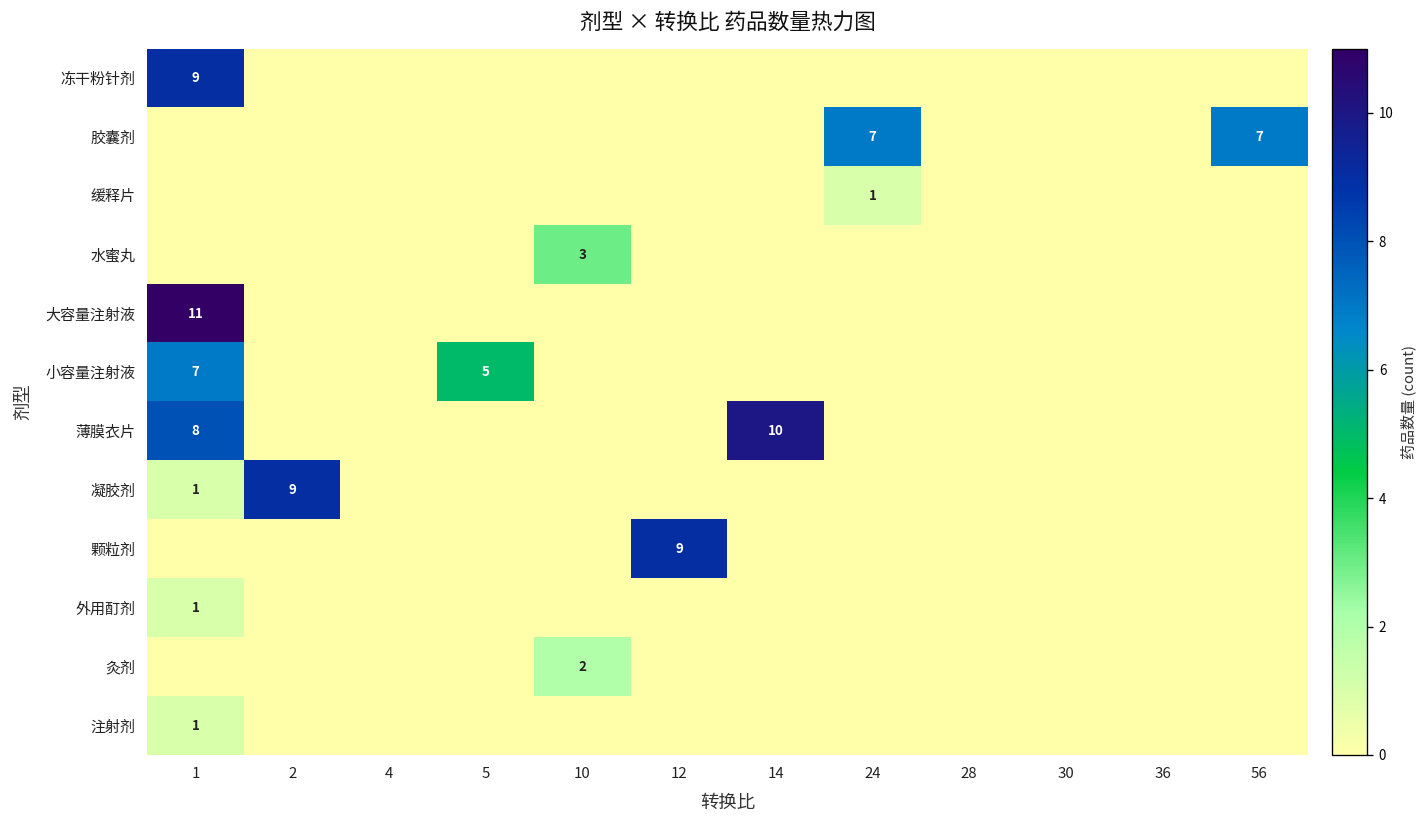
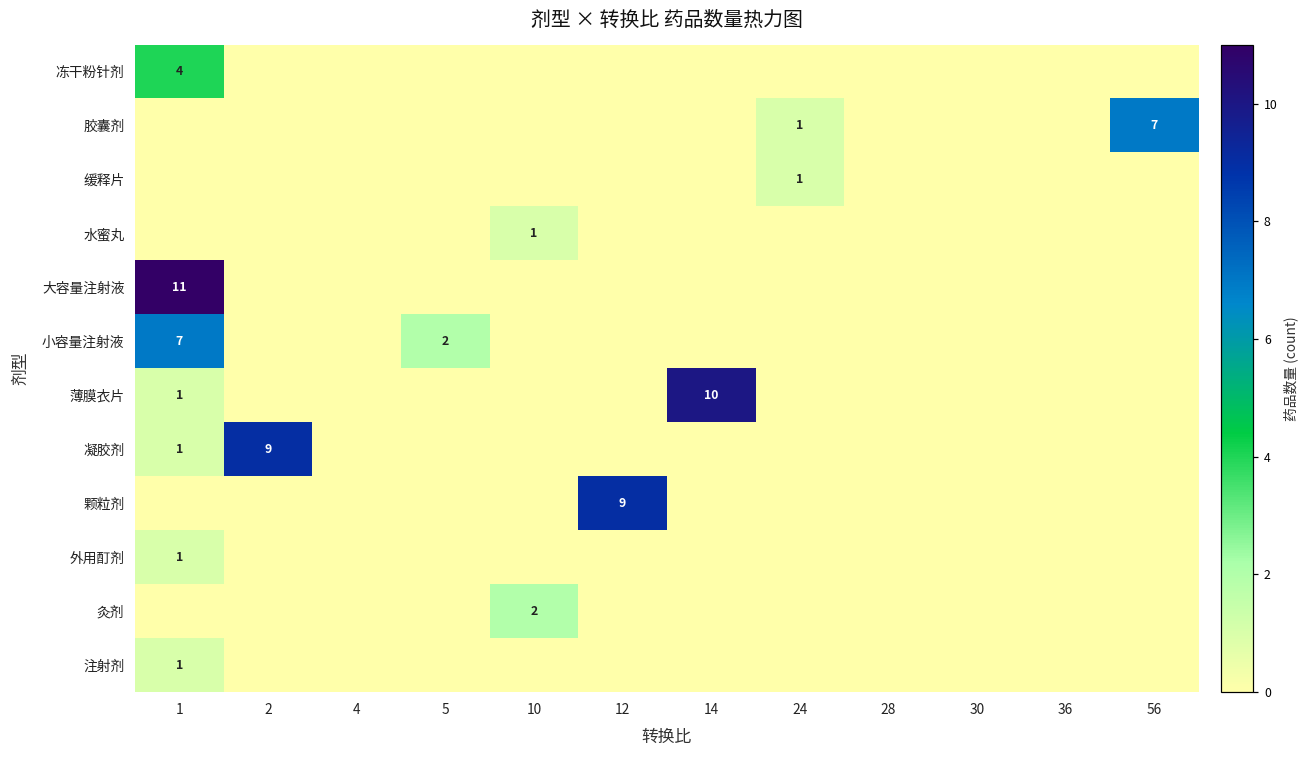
冻干粉针剂, 1: 9 -> 4
胶囊剂, 24: 7 -> 1
水蜜丸, 10: 3 -> 1
小容量注射液, 5: 5 -> 2
薄膜衣片, 1: 8 -> 1
